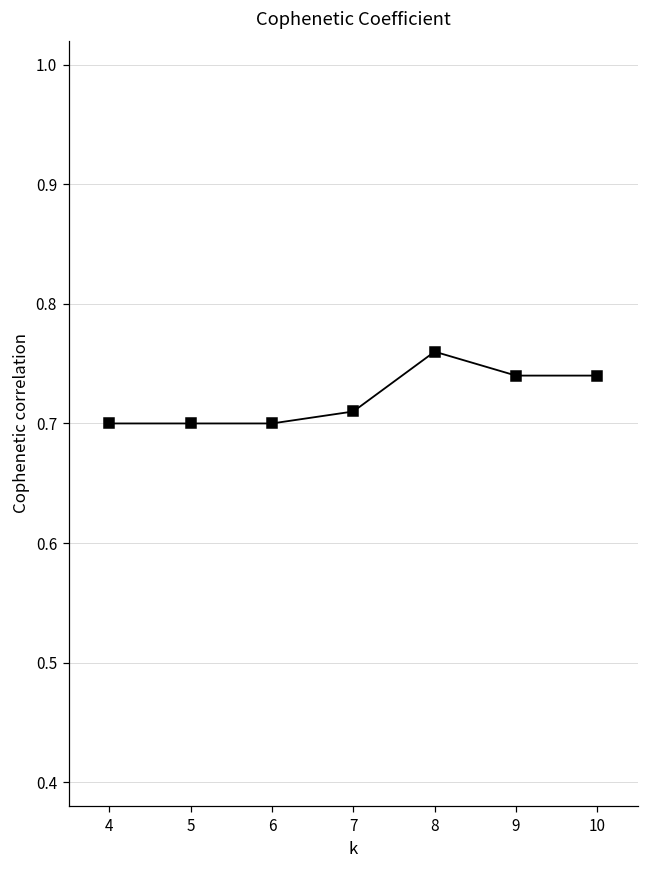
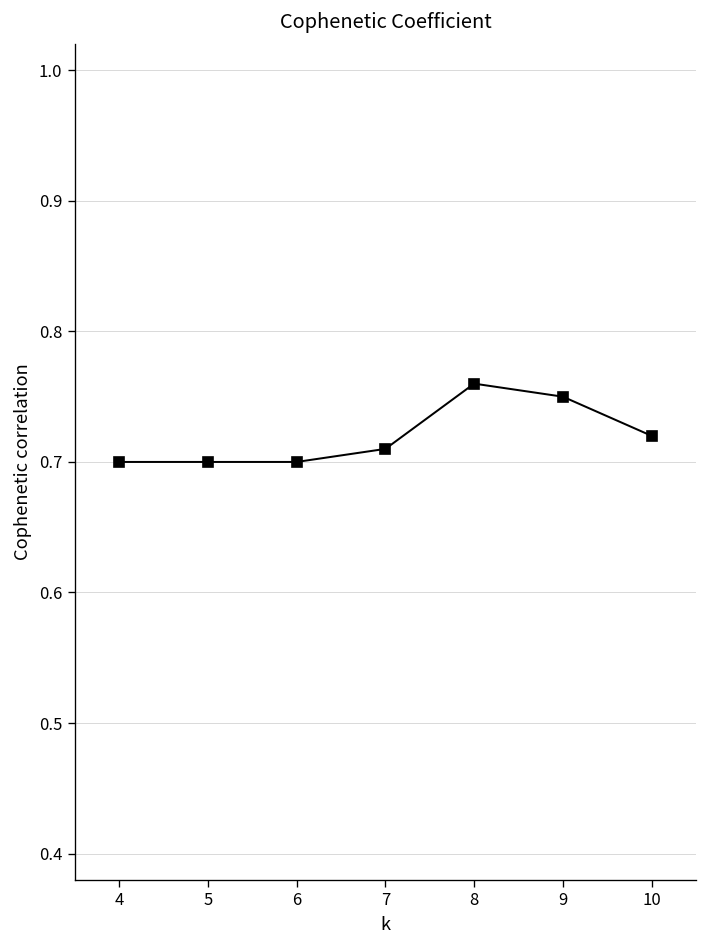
9: 0.74 -> 0.75
10: 0.74 -> 0.72
